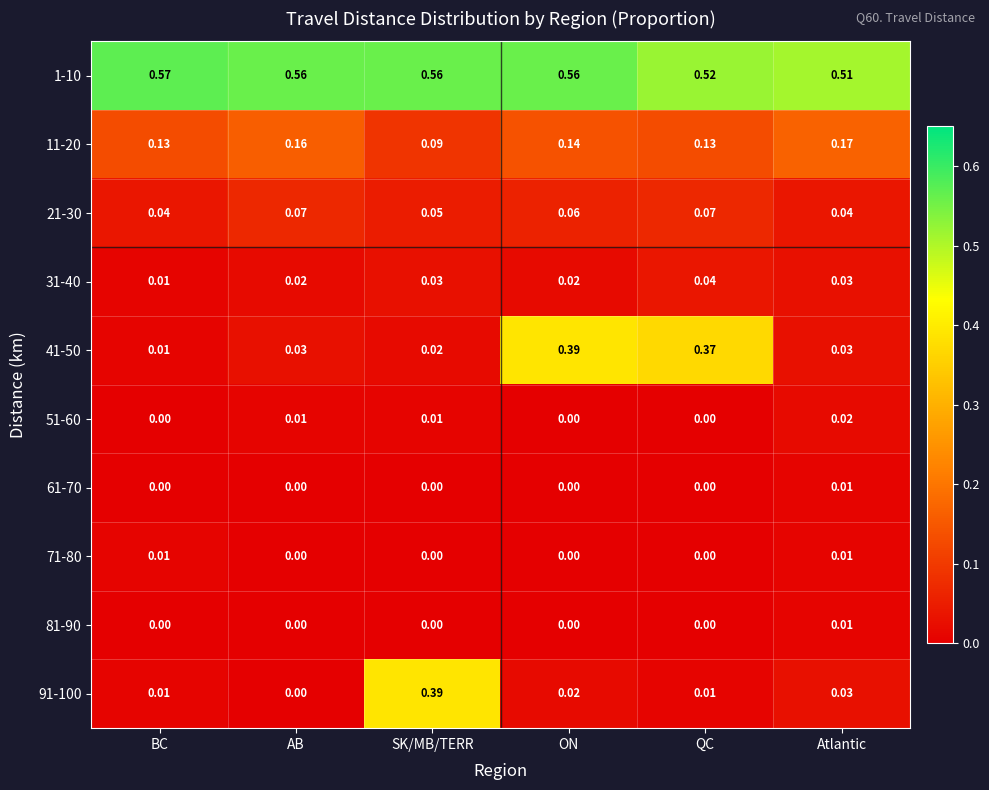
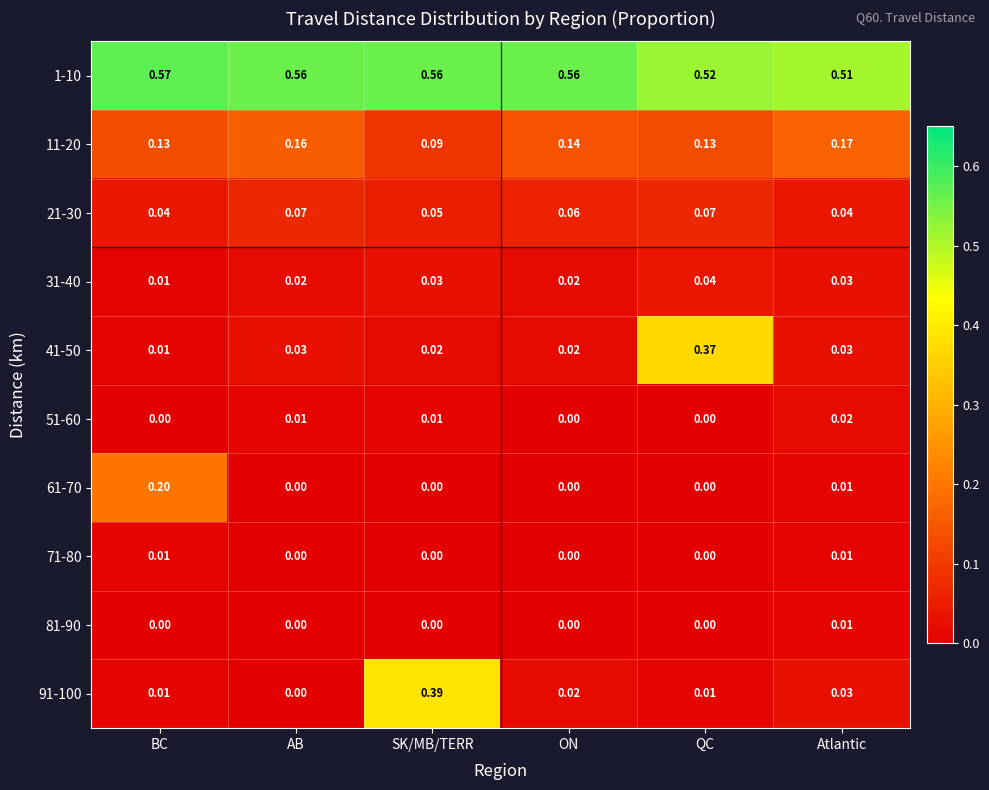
41-50, ON: 0.39 -> 0.02
61-70, BC: 0.00 -> 0.20
